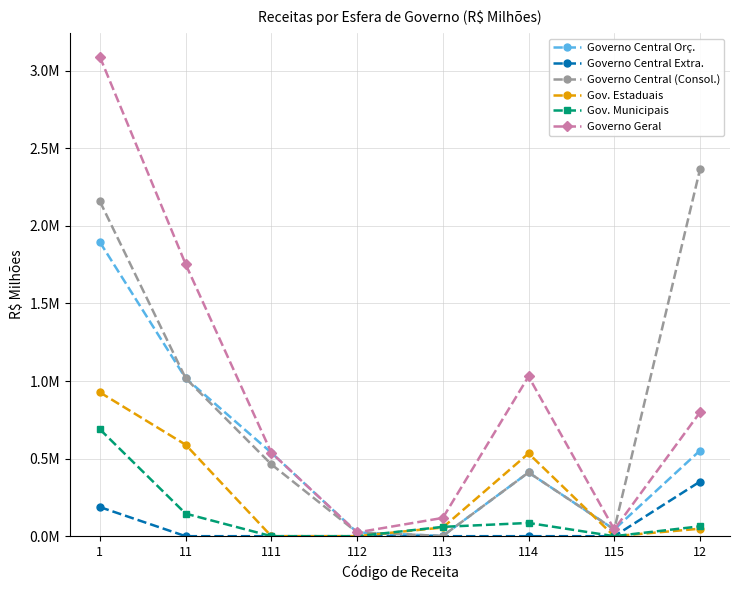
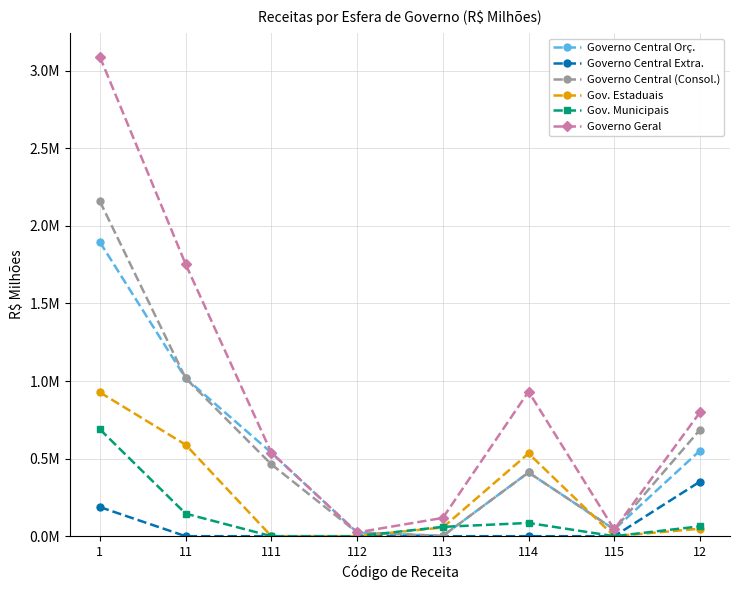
Governo Geral, 114: 1030000 -> 930000
Governo Central (Consol.), 12: 2360000 -> 690000
